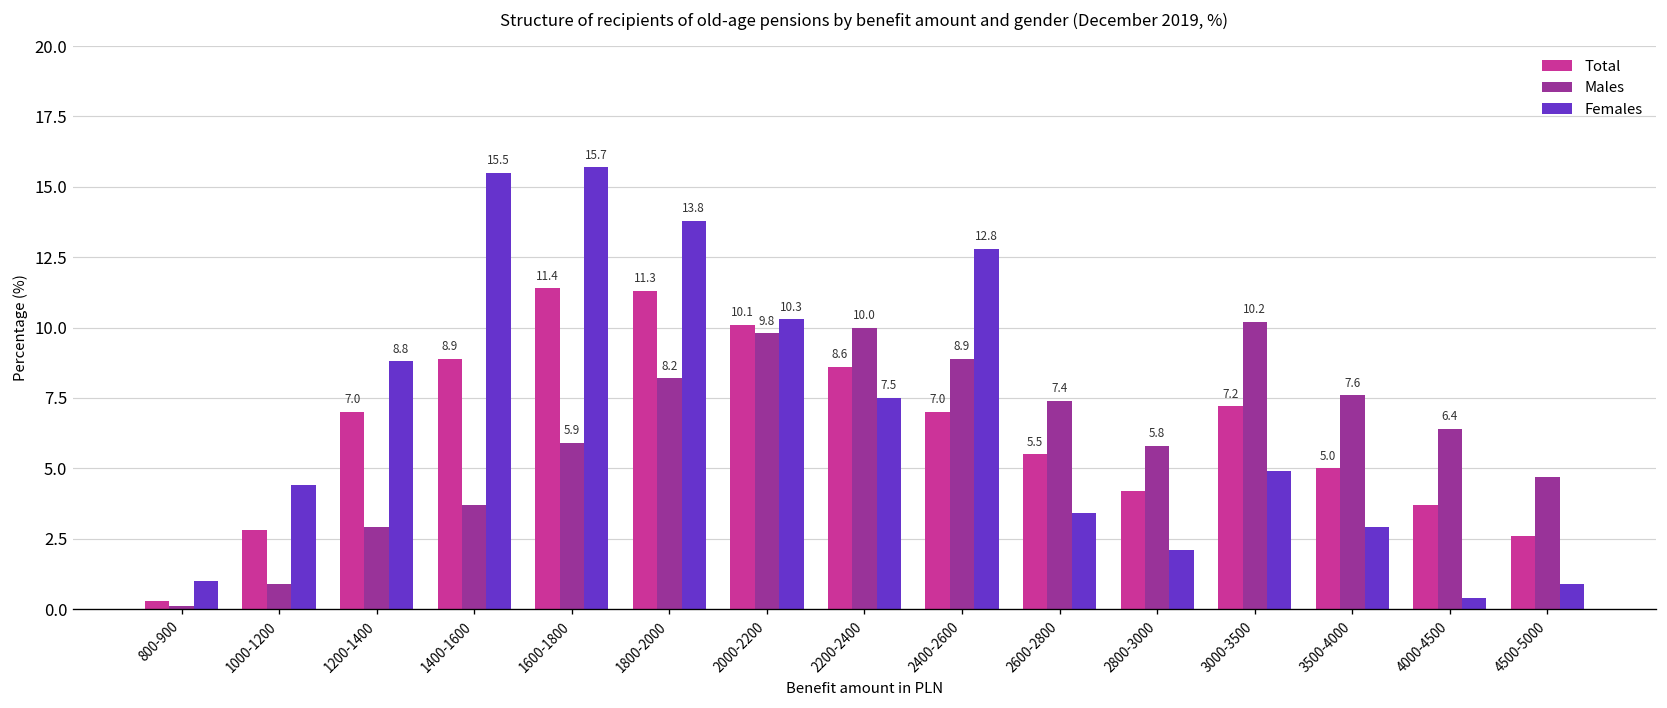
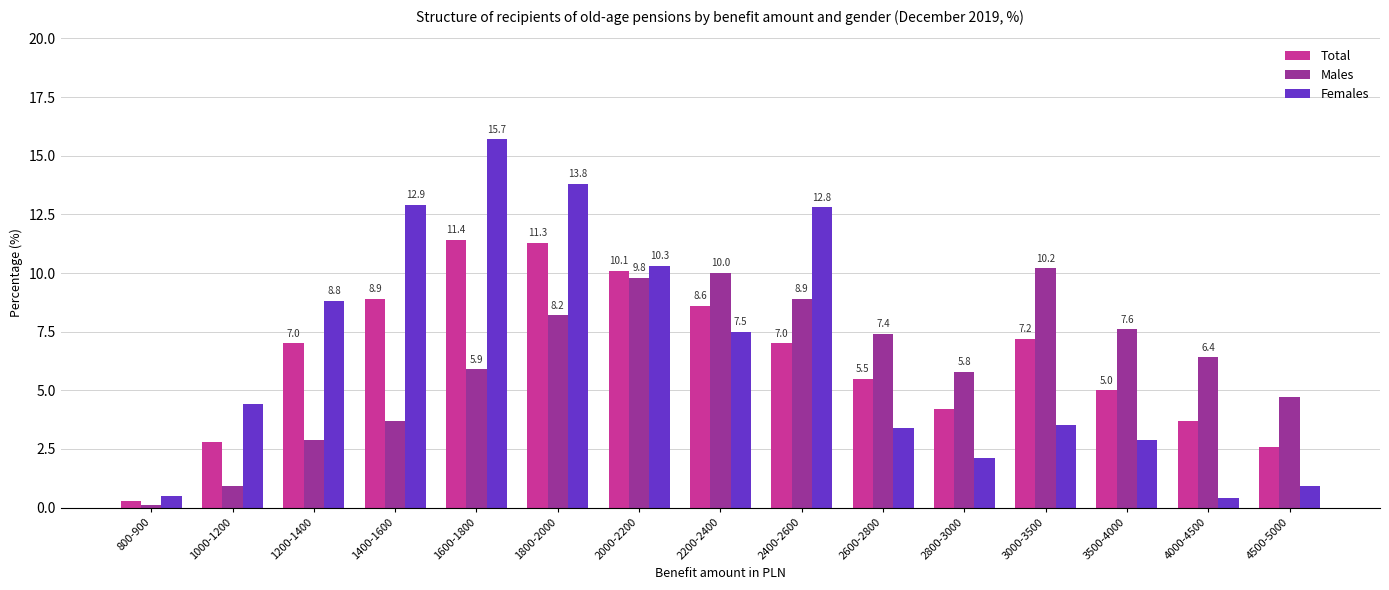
Females, 800-900: 1.0 -> 0.5
Females, 1400-1600: 15.5 -> 12.9
Females, 3000-3500: 4.9 -> 3.5
